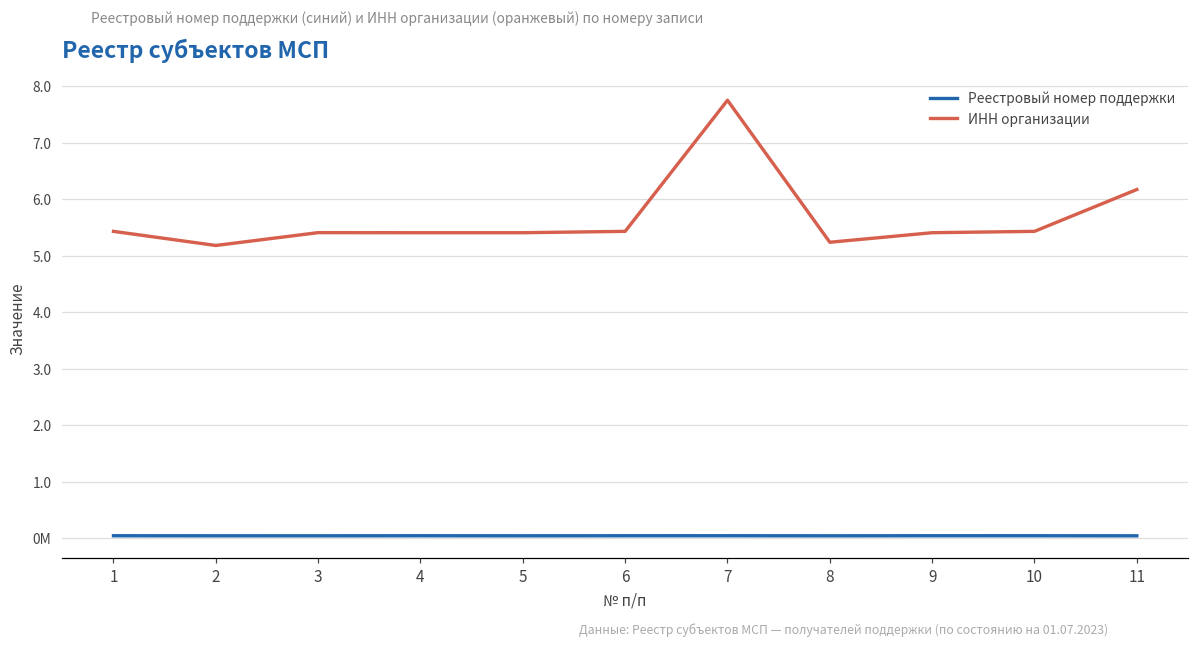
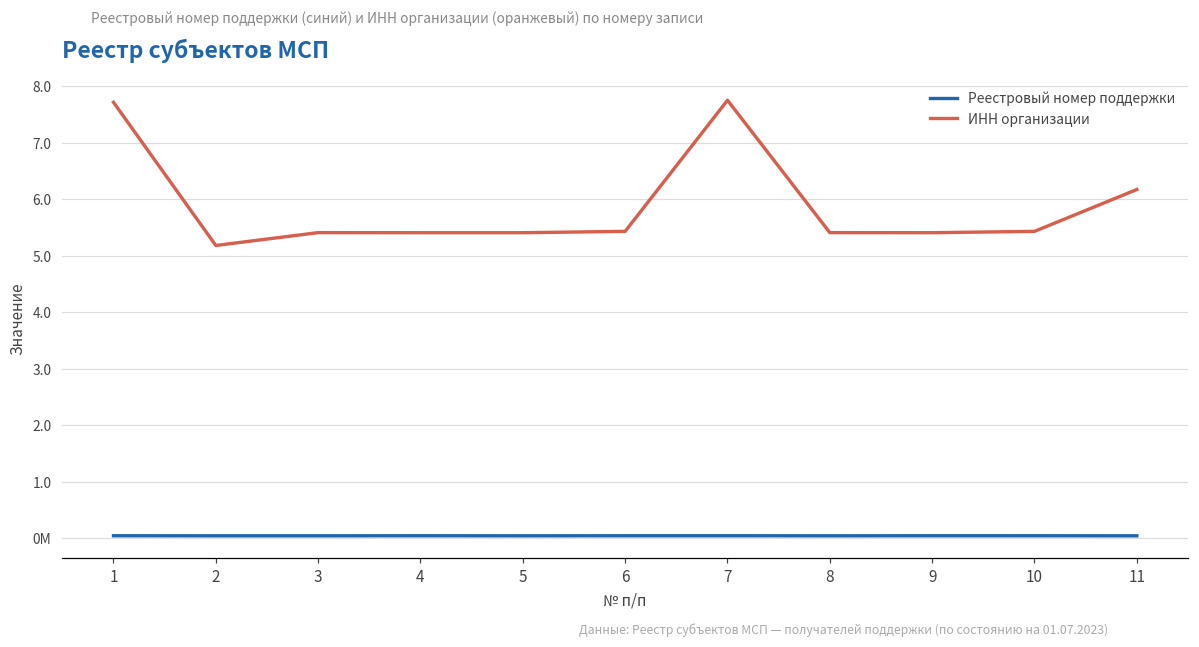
ИНН организации, 1: 5.4 -> 7.7
ИНН организации, 8: 5.2 -> 5.4
